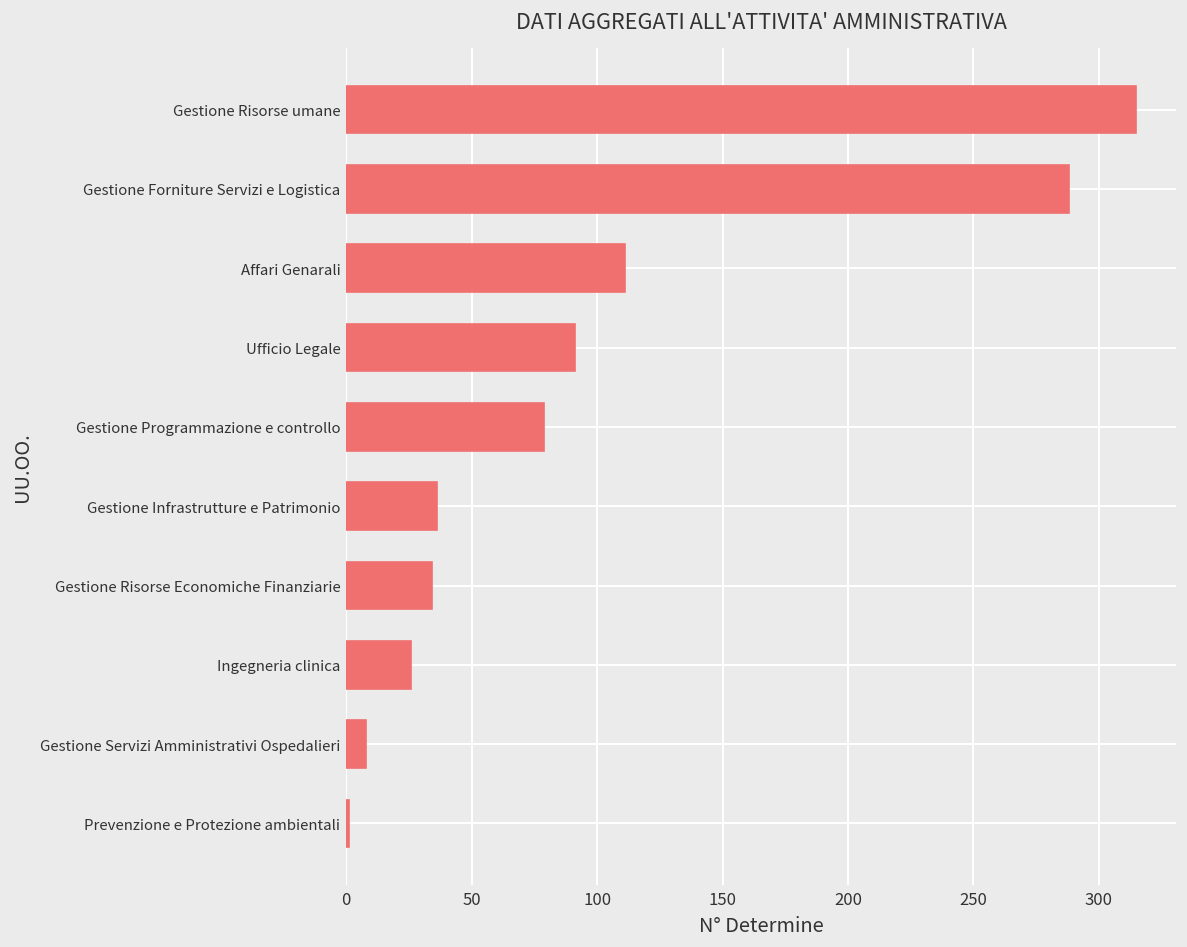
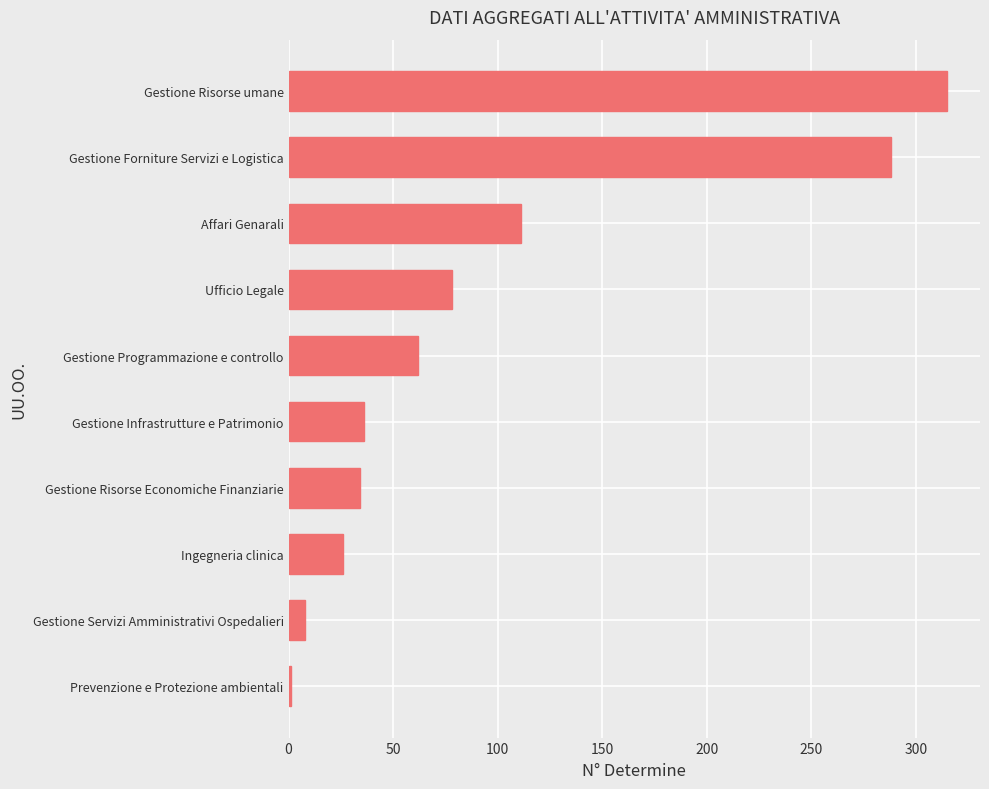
Ufficio Legale: 91 -> 78
Gestione Programmazione e controllo: 79 -> 62
